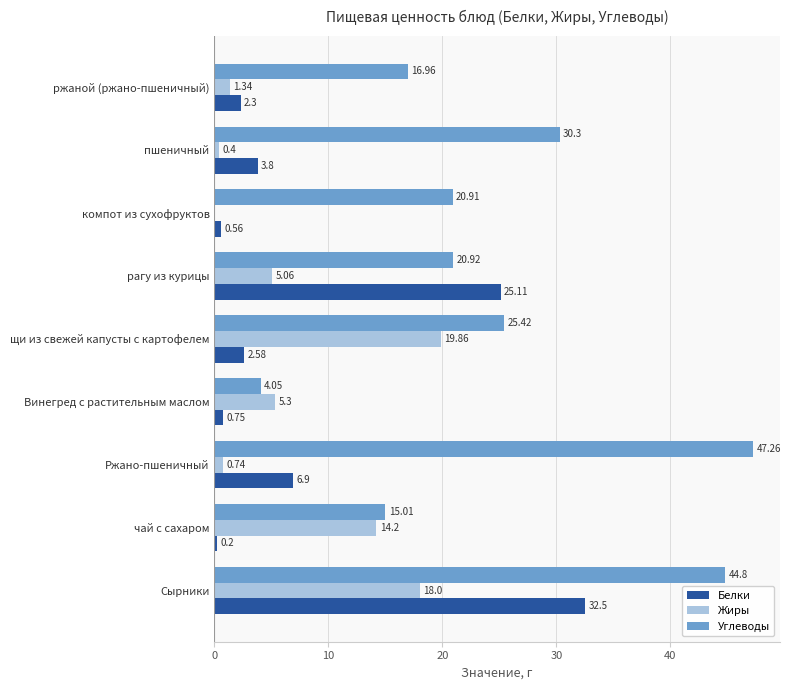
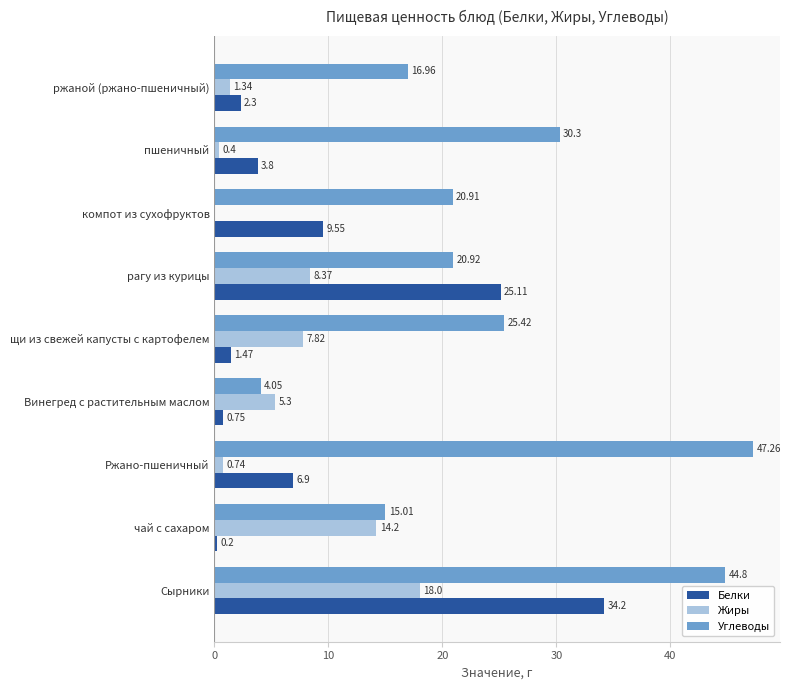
Белки, компот из сухофруктов: 0.56 -> 9.55
Жиры, рагу из курицы: 5.06 -> 8.37
Жиры, щи из свежей капусты с картофелем: 19.86 -> 7.82
Белки, щи из свежей капусты с картофелем: 2.58 -> 1.47
Белки, Сырники: 32.5 -> 34.2
